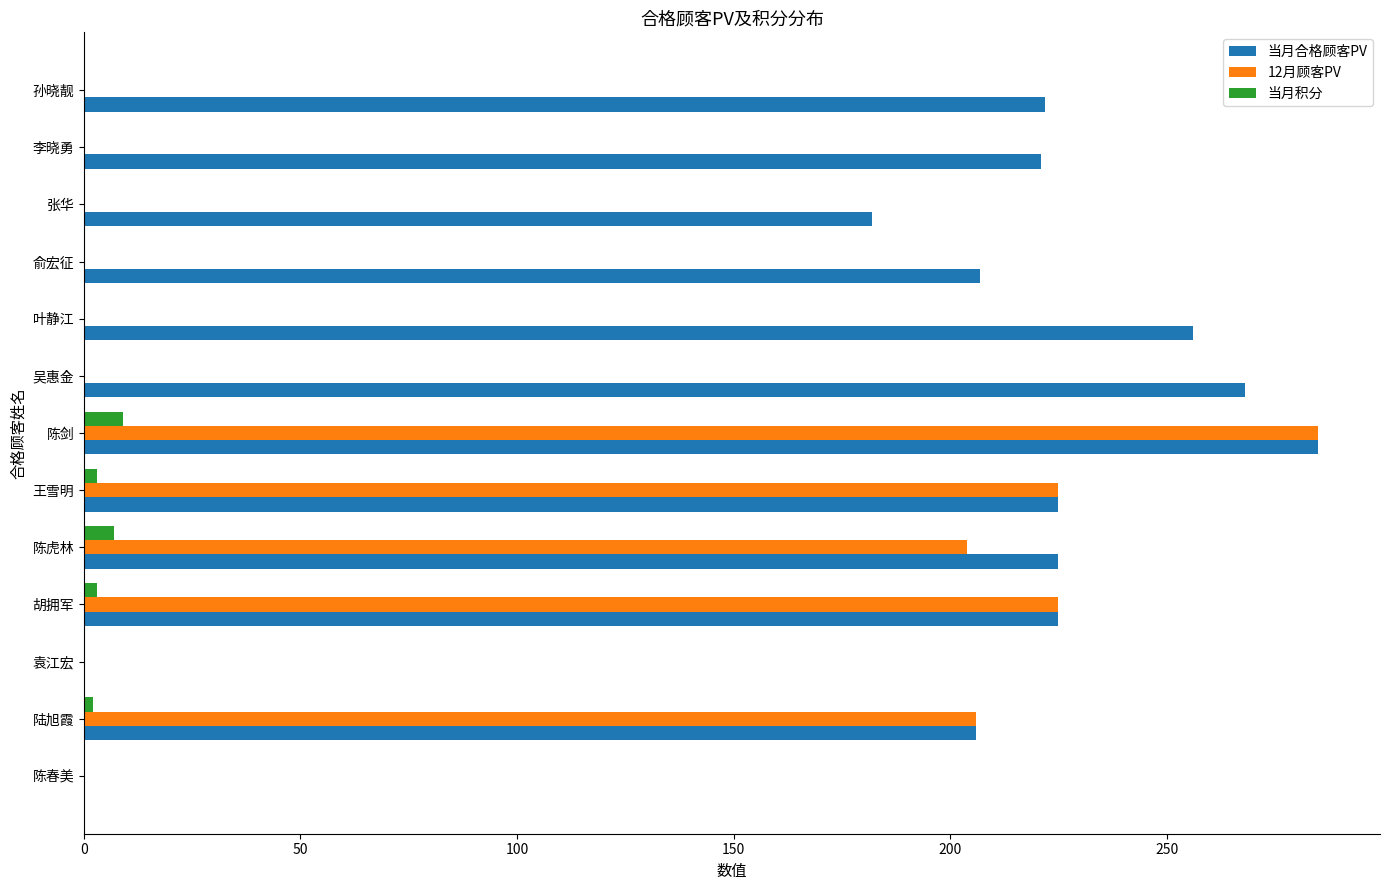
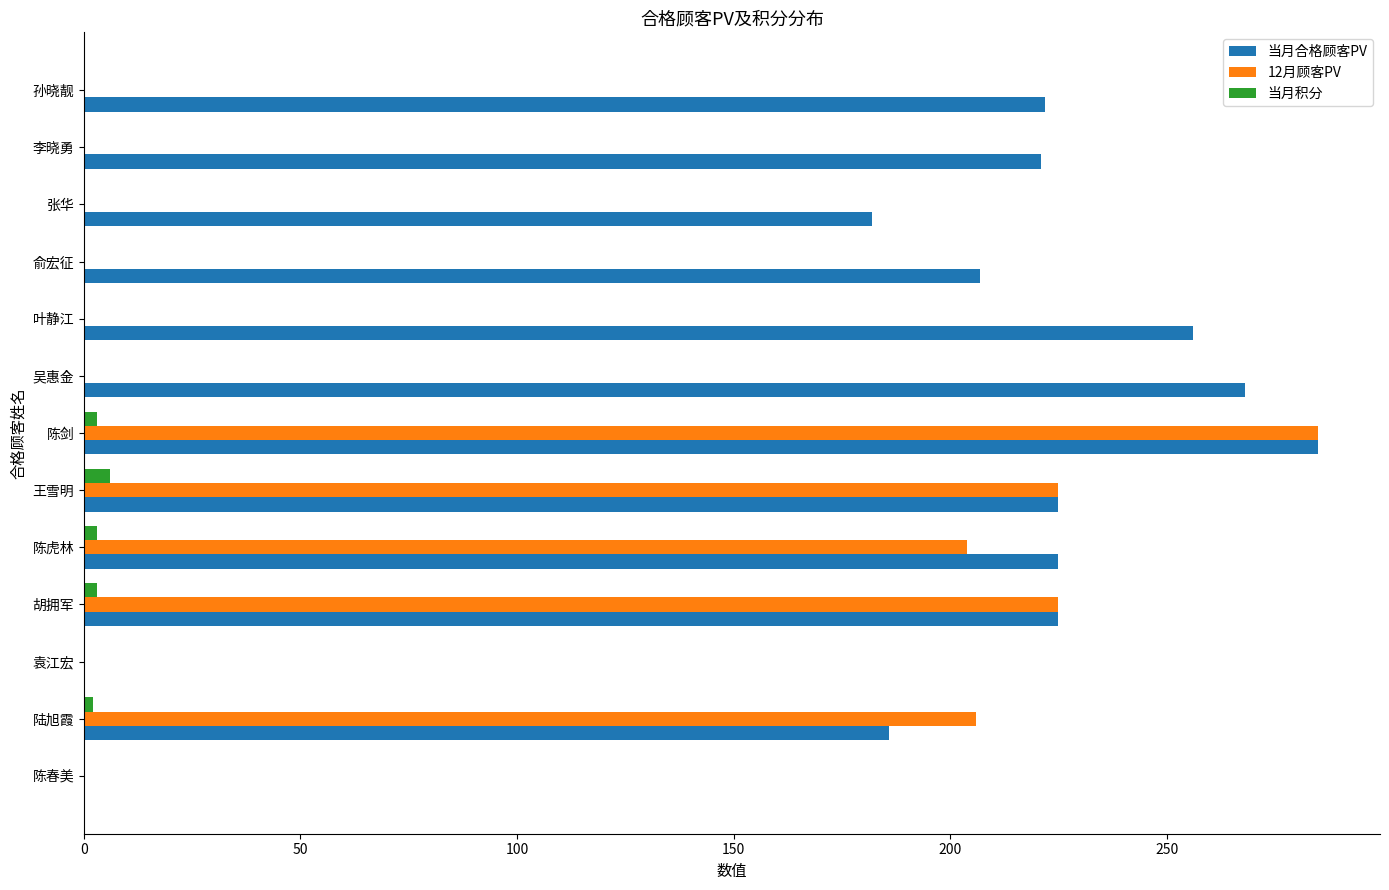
当月积分, 陈剑: 9 -> 3
当月积分, 王雪明: 3 -> 6
当月积分, 陈虎林: 7 -> 3
当月合格顾客PV, 陆旭霞: 206 -> 186
